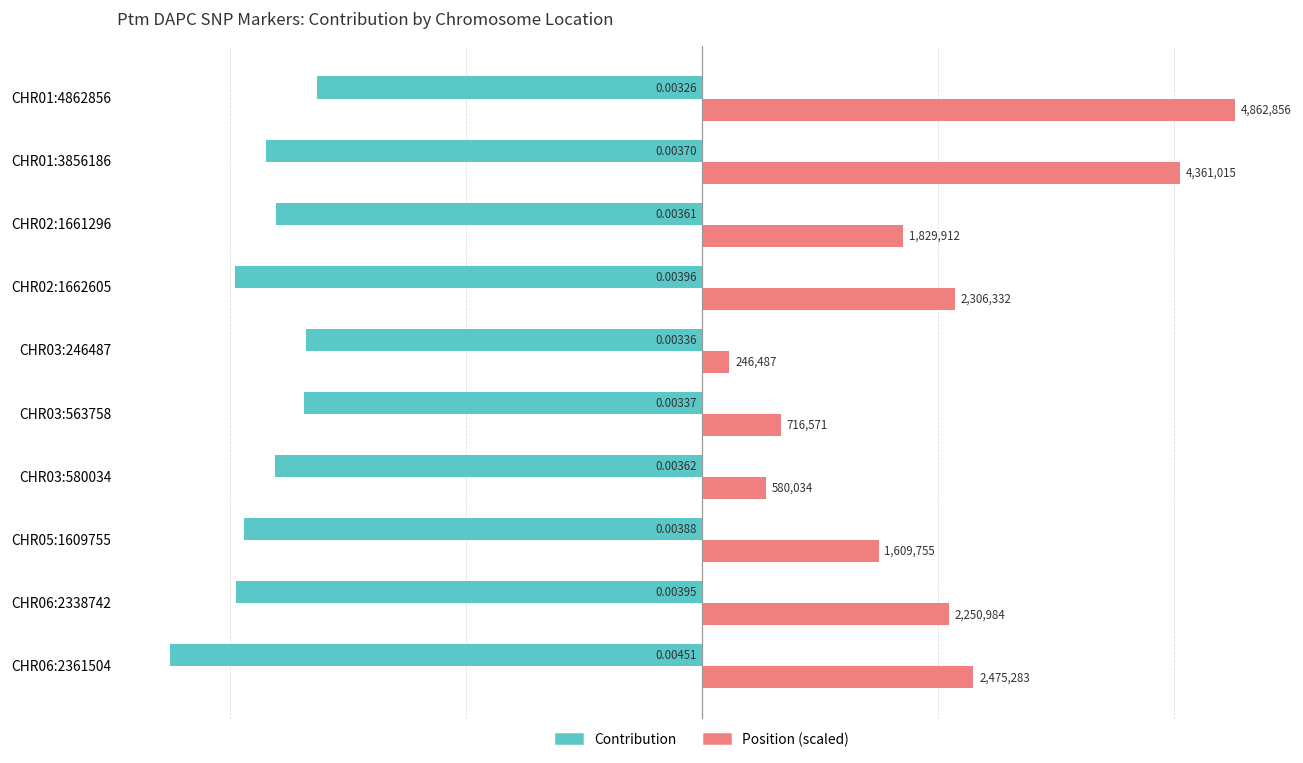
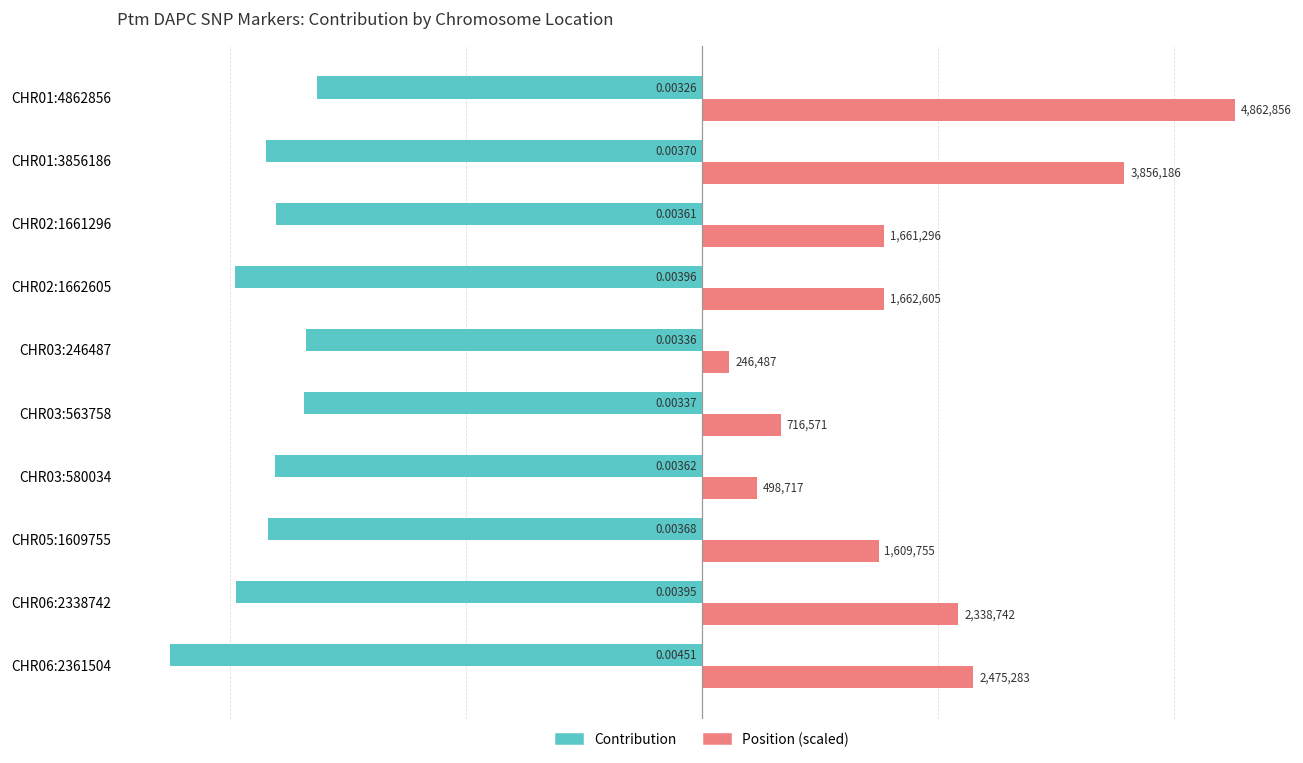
Position (scaled), CHR01:3856186: 4,361,015 -> 3,856,186
Position (scaled), CHR02:1661296: 1,829,912 -> 1,661,296
Position (scaled), CHR02:1662605: 2,306,332 -> 1,662,605
Position (scaled), CHR03:580034: 580,034 -> 498,717
Contribution, CHR05:1609755: 0.00388 -> 0.00368
Position (scaled), CHR06:2338742: 2,250,984 -> 2,338,742
